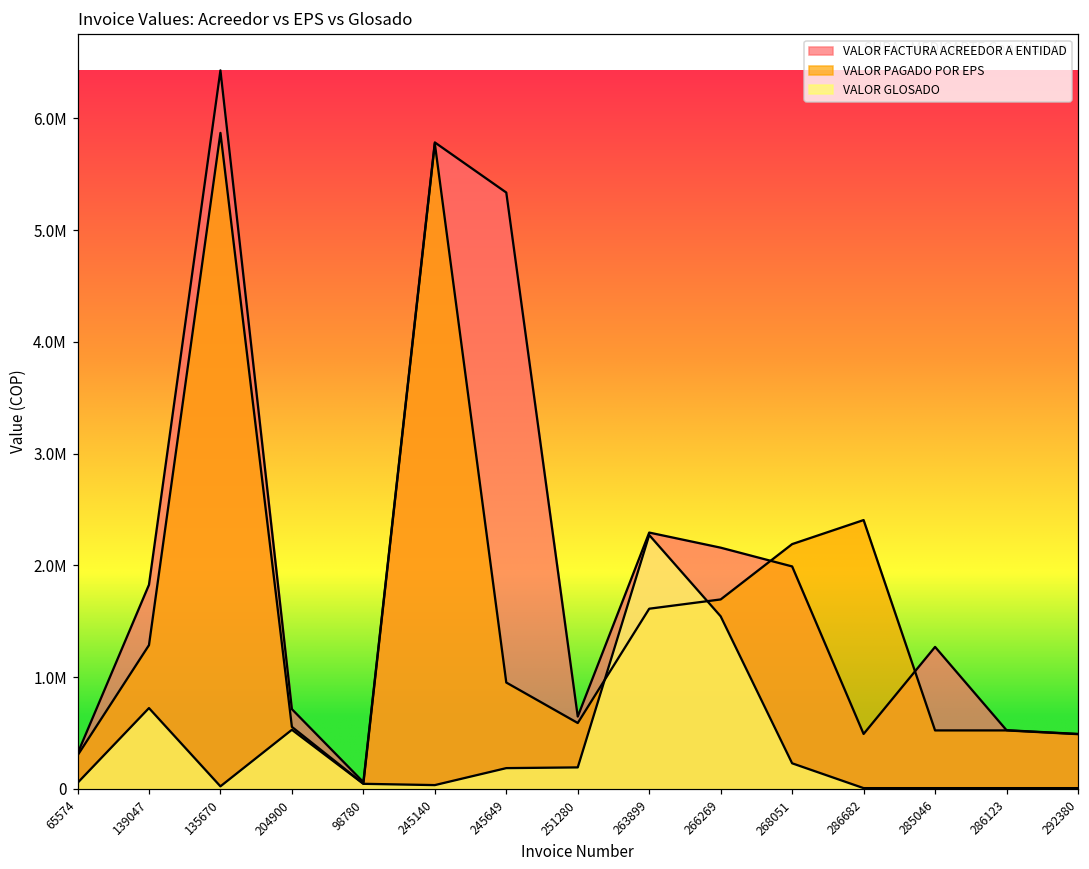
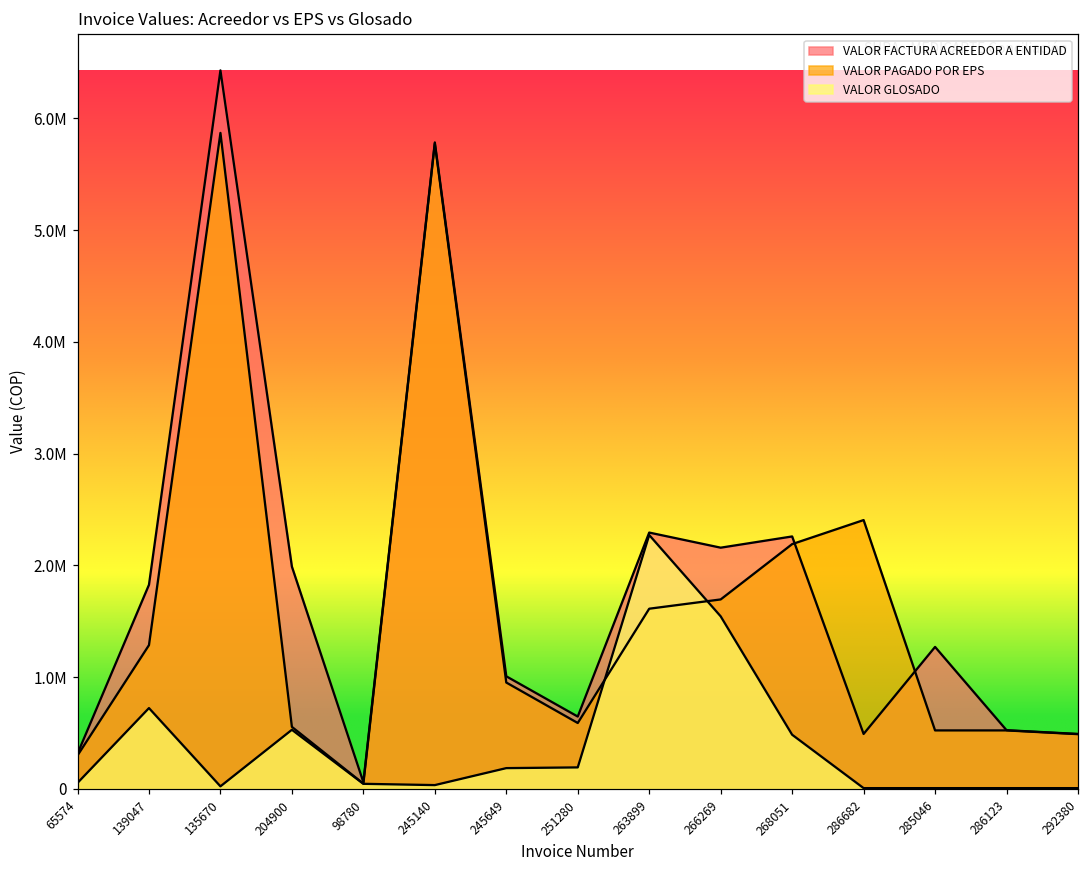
VALOR FACTURA ACREEDOR A ENTIDAD, 204900: 710000 -> 1990000
VALOR FACTURA ACREEDOR A ENTIDAD, 245649: 5340000 -> 1010000
VALOR FACTURA ACREEDOR A ENTIDAD, 268051: 1990000 -> 2260000
VALOR GLOSADO, 268051: 230000 -> 480000
